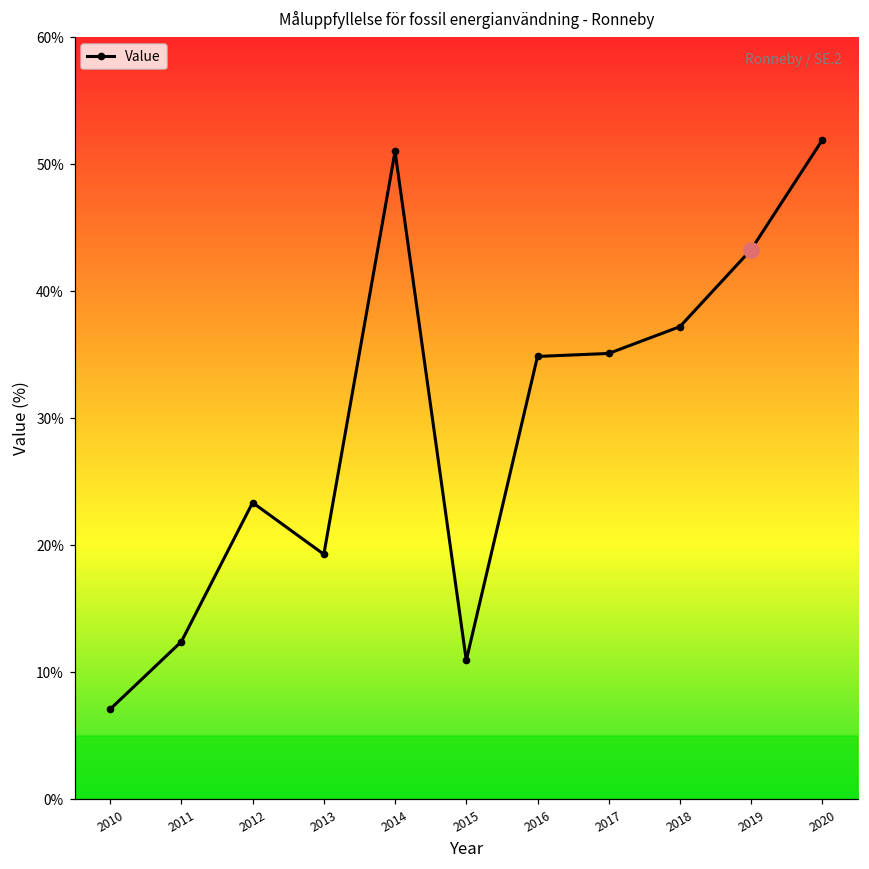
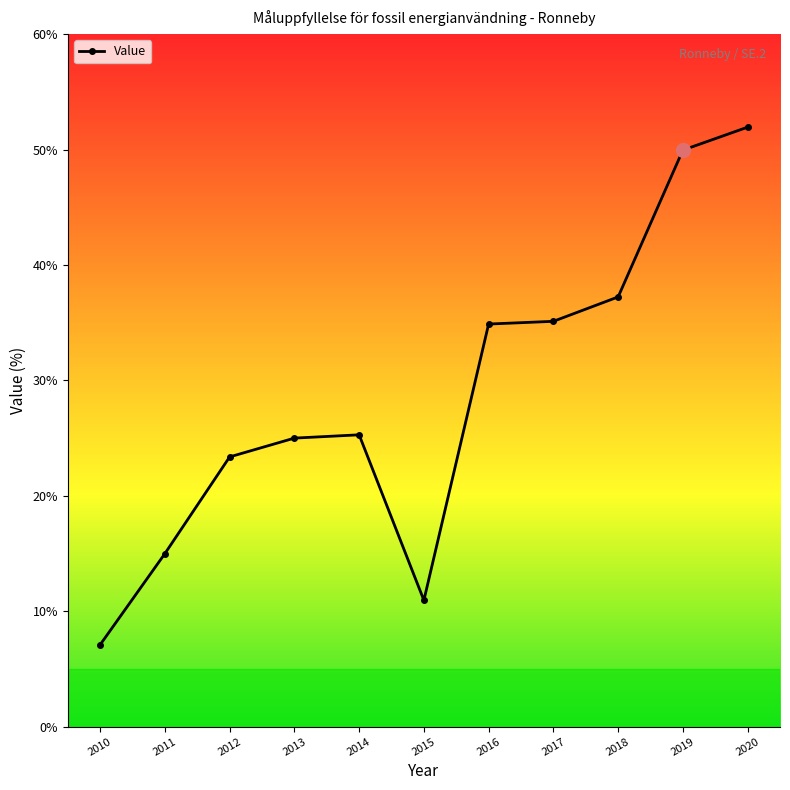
Value, 2011: 12.4% -> 15.0%
Value, 2013: 19.3% -> 25.0%
Value, 2014: 51.0% -> 25.3%
Value, 2019: 43.3% -> 49.9%
